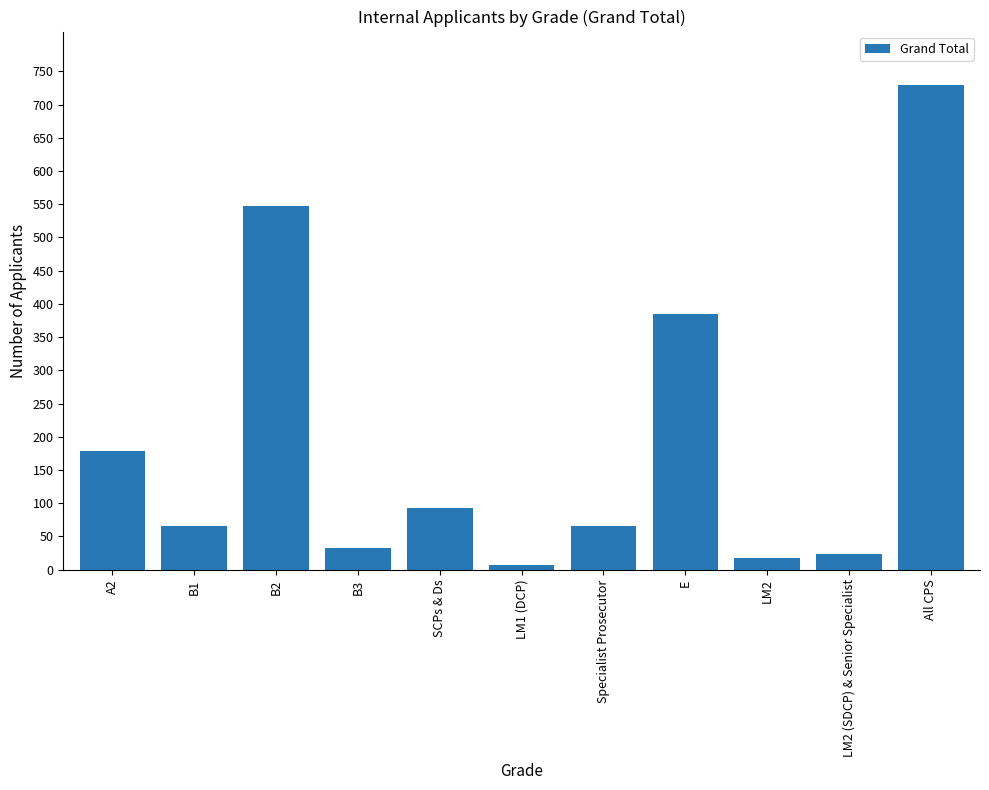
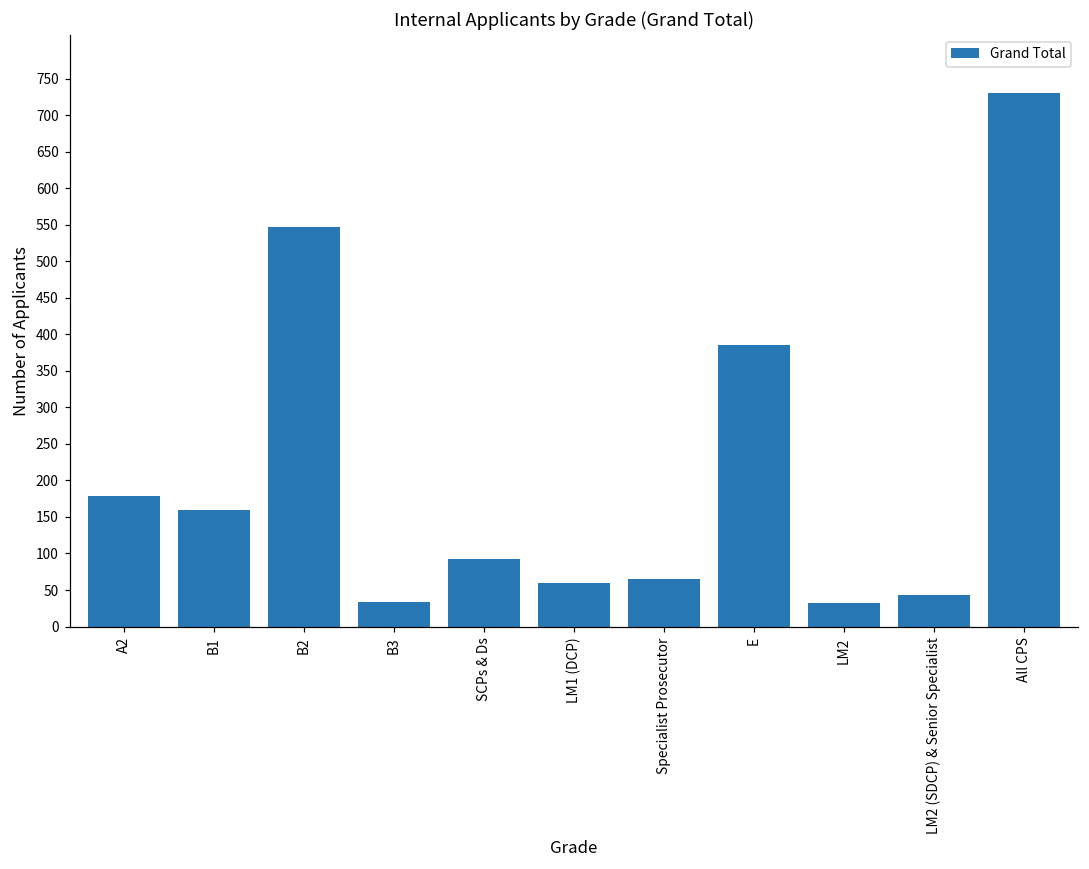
B1: 70 -> 160
LM1 (DCP): 10 -> 60
LM2: 20 -> 30
LM2 (SDCP) & Senior Specialist: 20 -> 40
